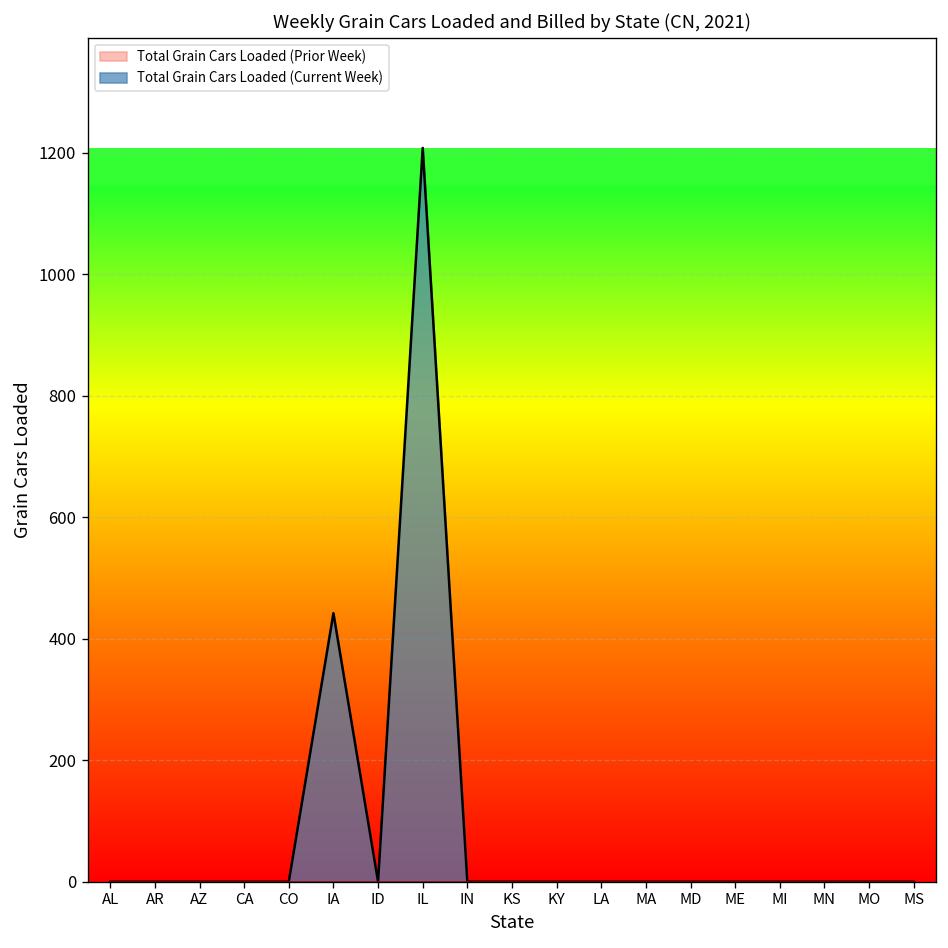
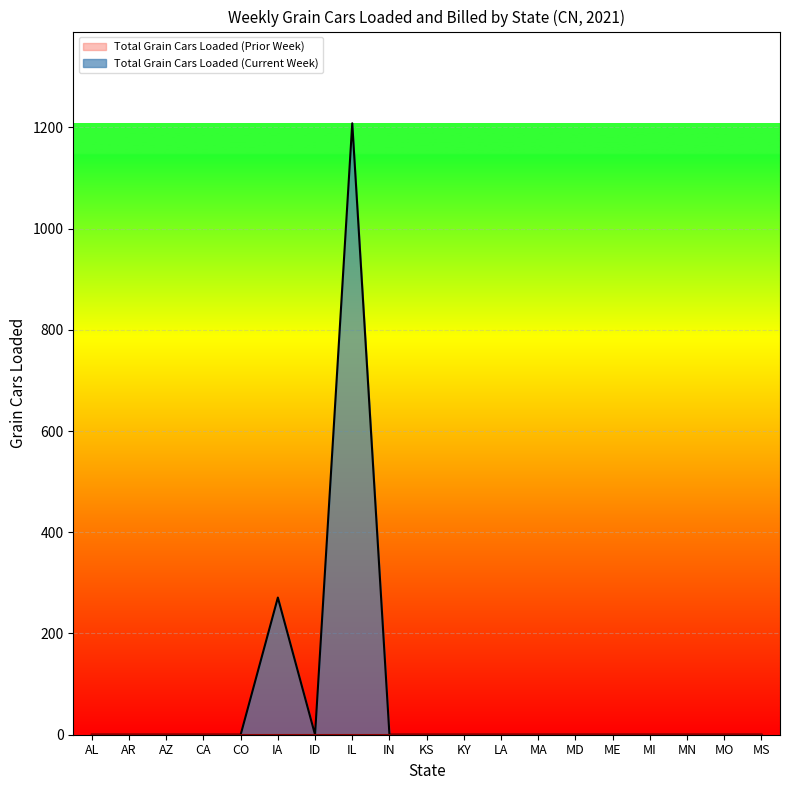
Total Grain Cars Loaded (Current Week), IA: 440 -> 270
